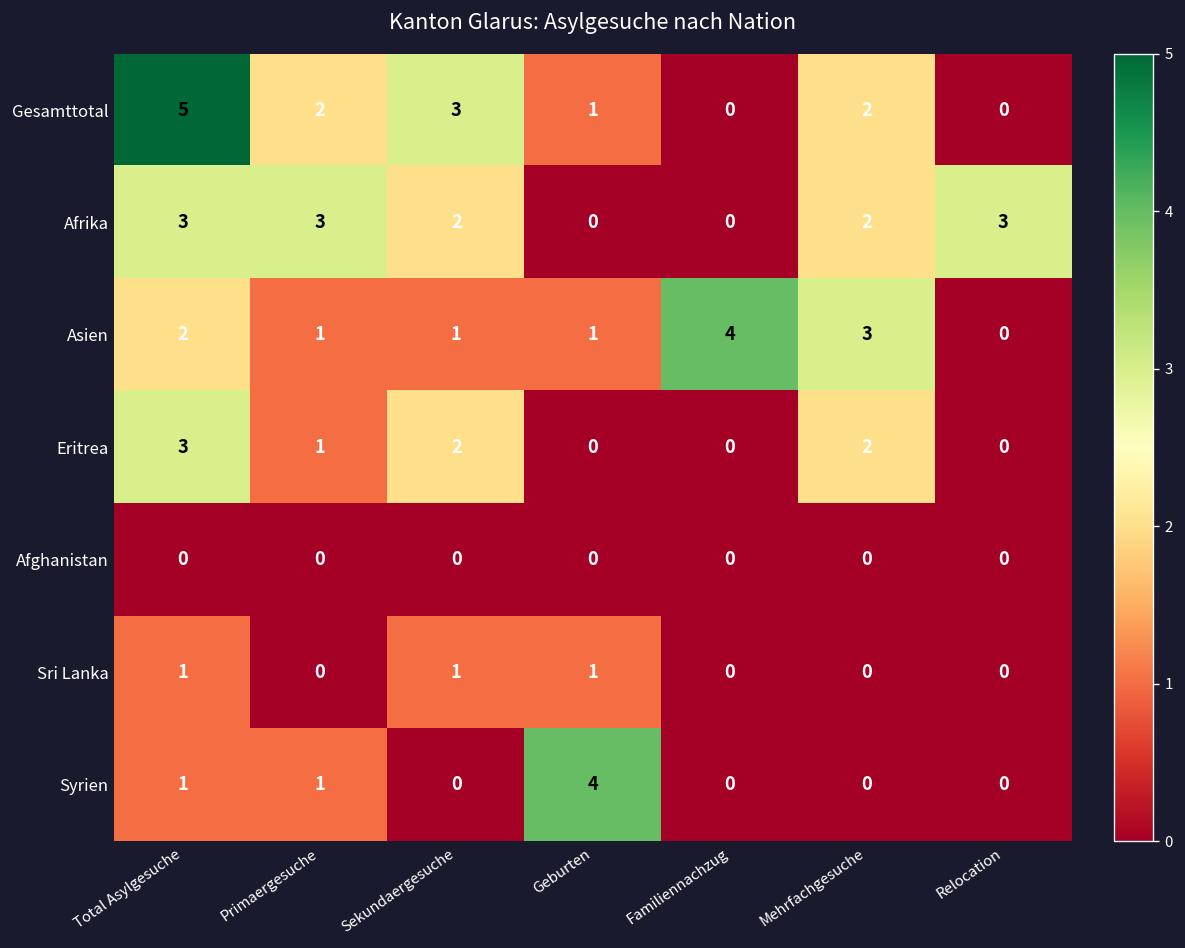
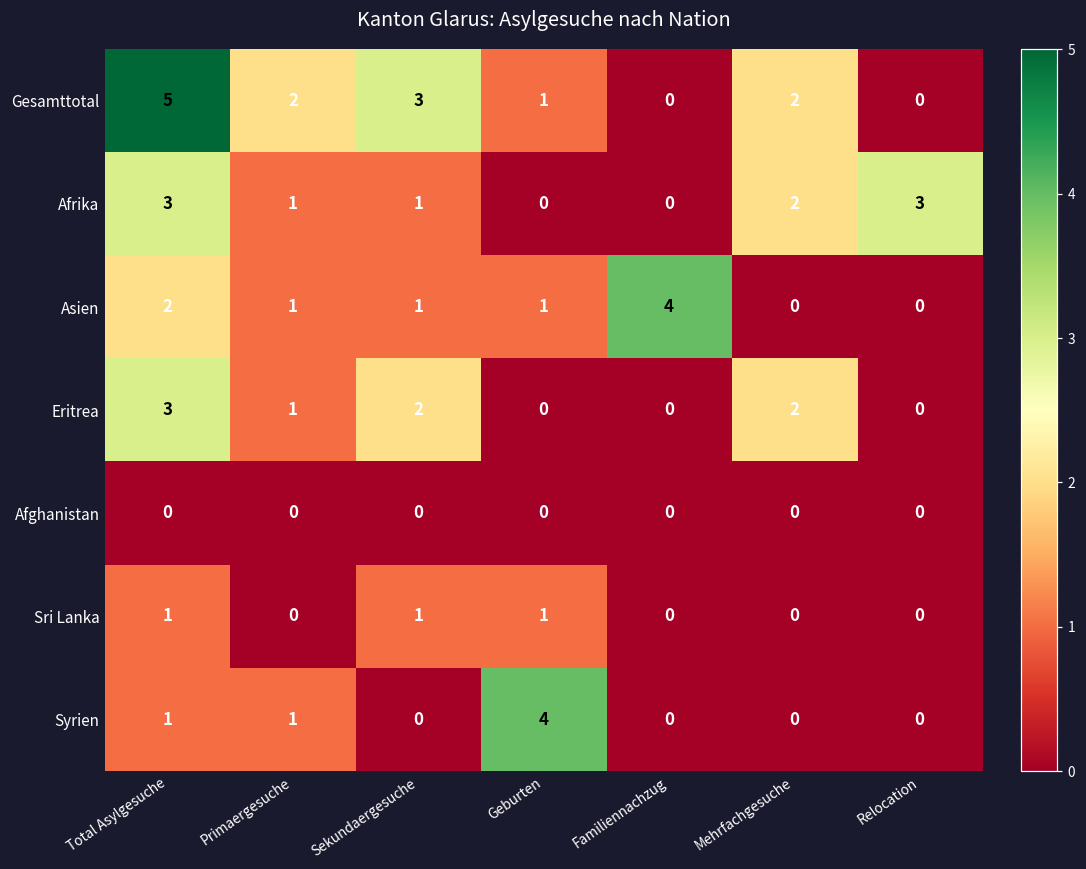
Afrika, Primaergesuche: 3 -> 1
Afrika, Sekundaergesuche: 2 -> 1
Asien, Mehrfachgesuche: 3 -> 0
